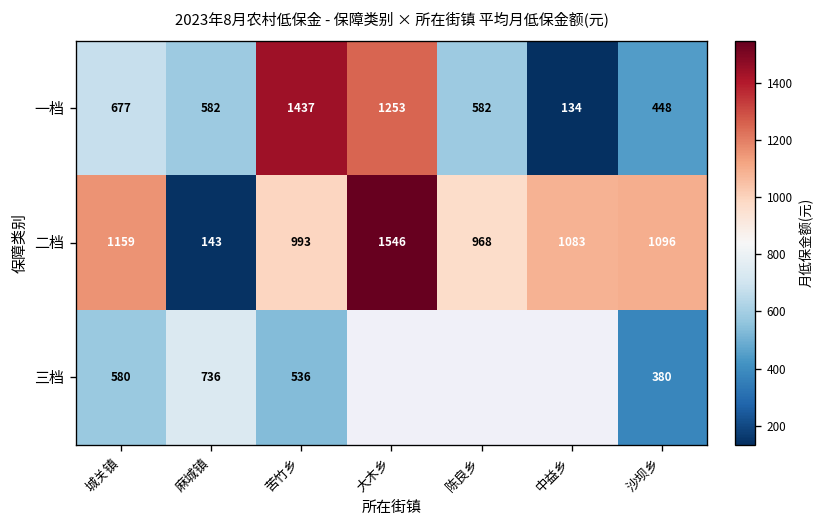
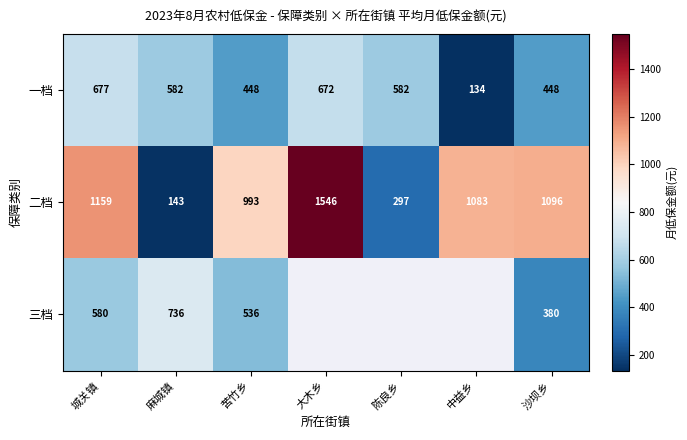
一档, 苦竹乡: 1437 -> 448
一档, 大木乡: 1253 -> 672
二档, 陈良乡: 968 -> 297
